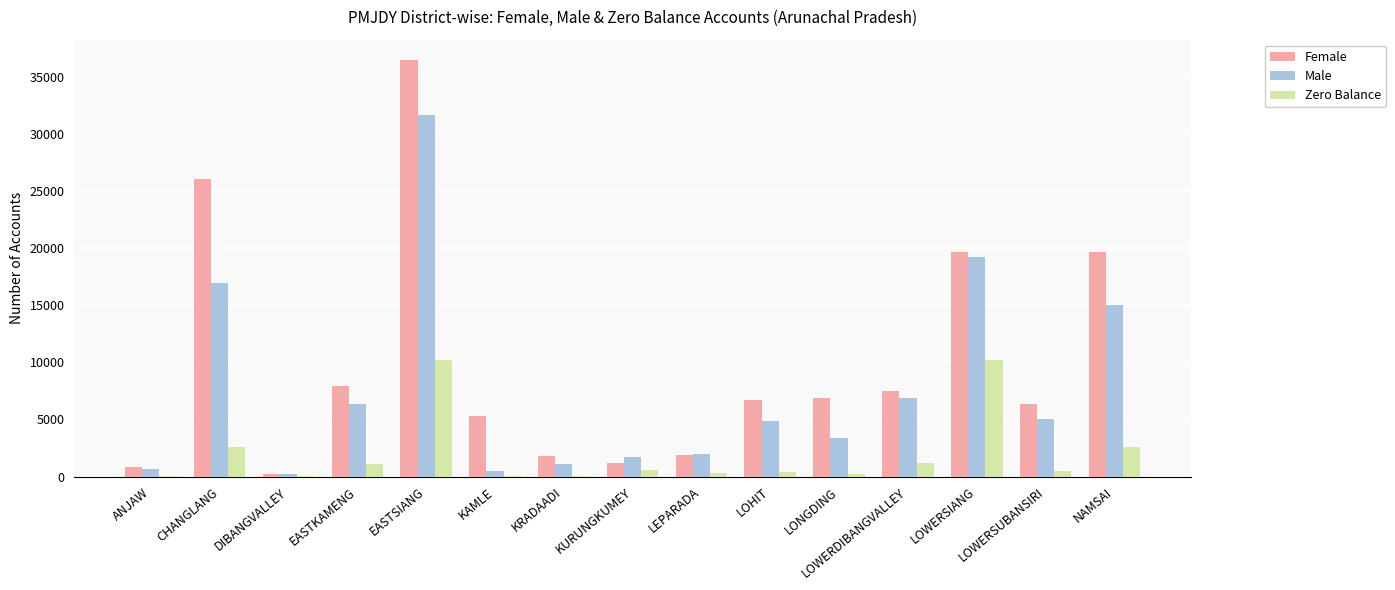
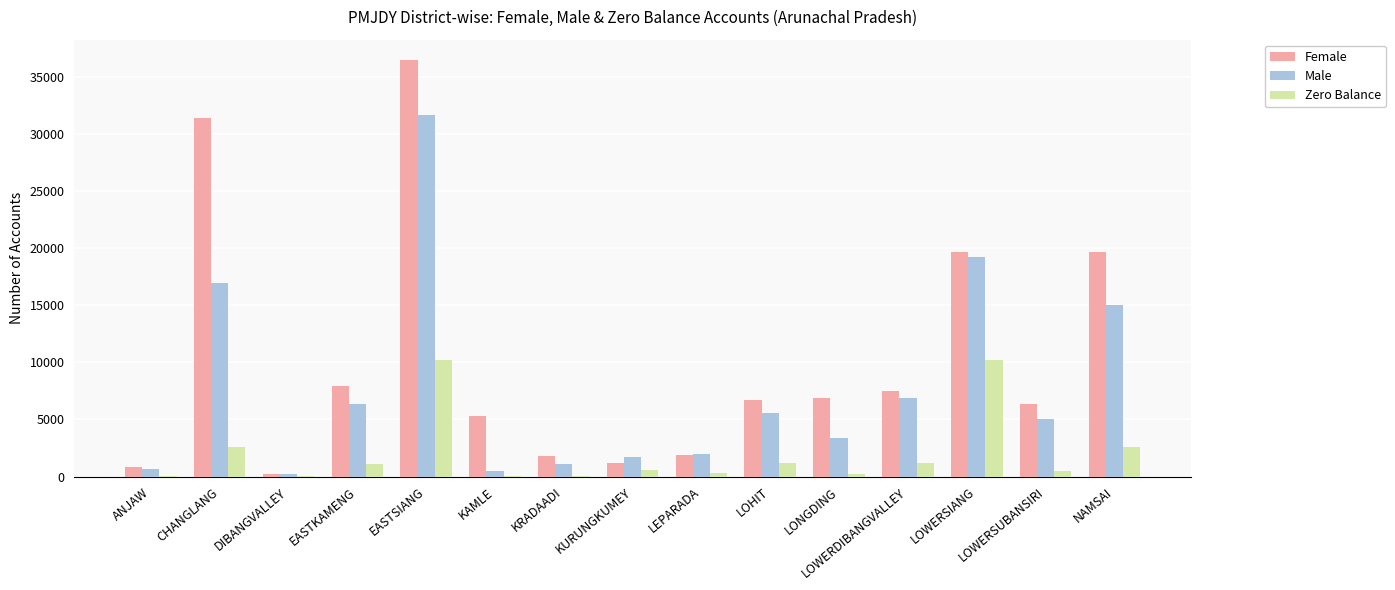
Female, CHANGLANG: 26000 -> 31400
Male, LOHIT: 4800 -> 5500
Zero Balance, LOHIT: 400 -> 1100
